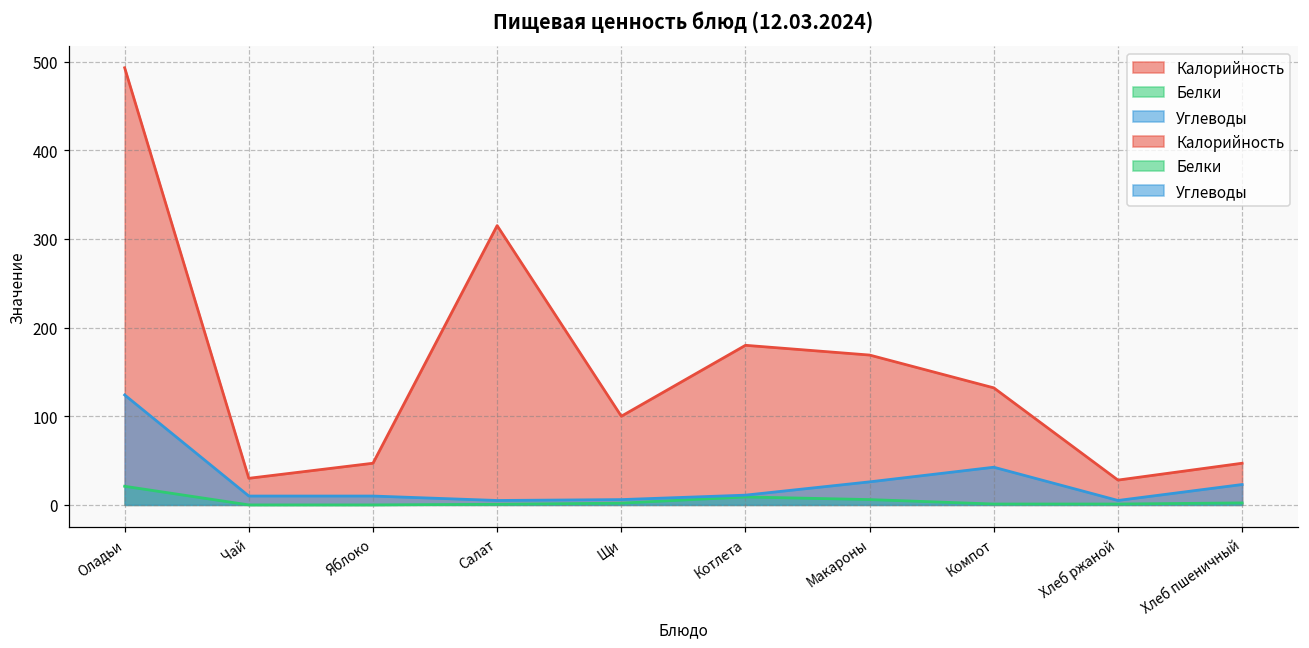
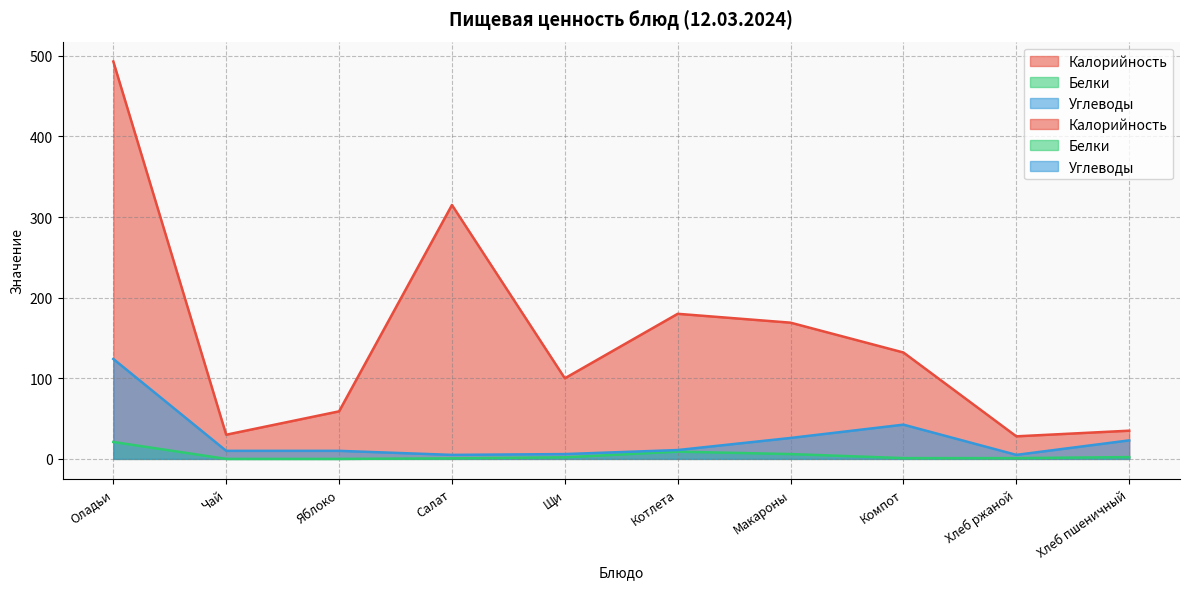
Калорийность, Яблоко: 50 -> 60
Калорийность, Хлеб пшеничный: 50 -> 40
